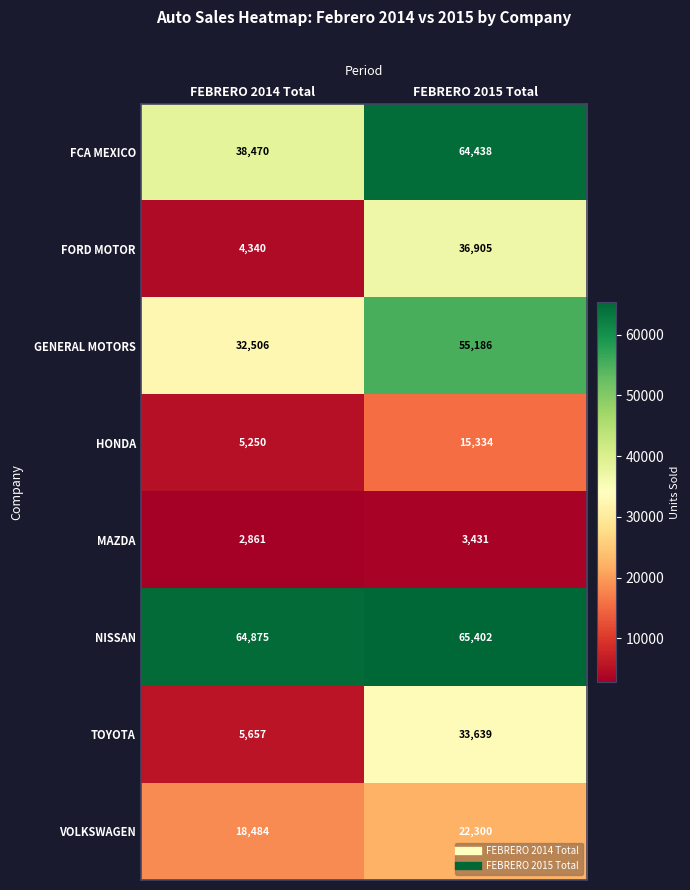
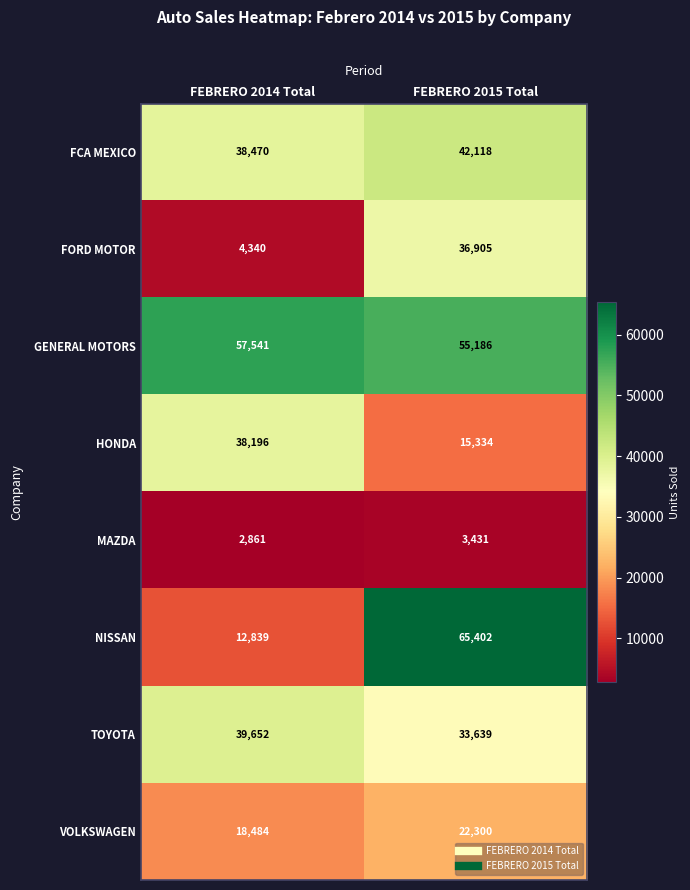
FCA MEXICO, FEBRERO 2015 Total: 64,438 -> 42,118
GENERAL MOTORS, FEBRERO 2014 Total: 32,506 -> 57,541
HONDA, FEBRERO 2014 Total: 5,250 -> 38,196
NISSAN, FEBRERO 2014 Total: 64,875 -> 12,839
TOYOTA, FEBRERO 2014 Total: 5,657 -> 39,652
